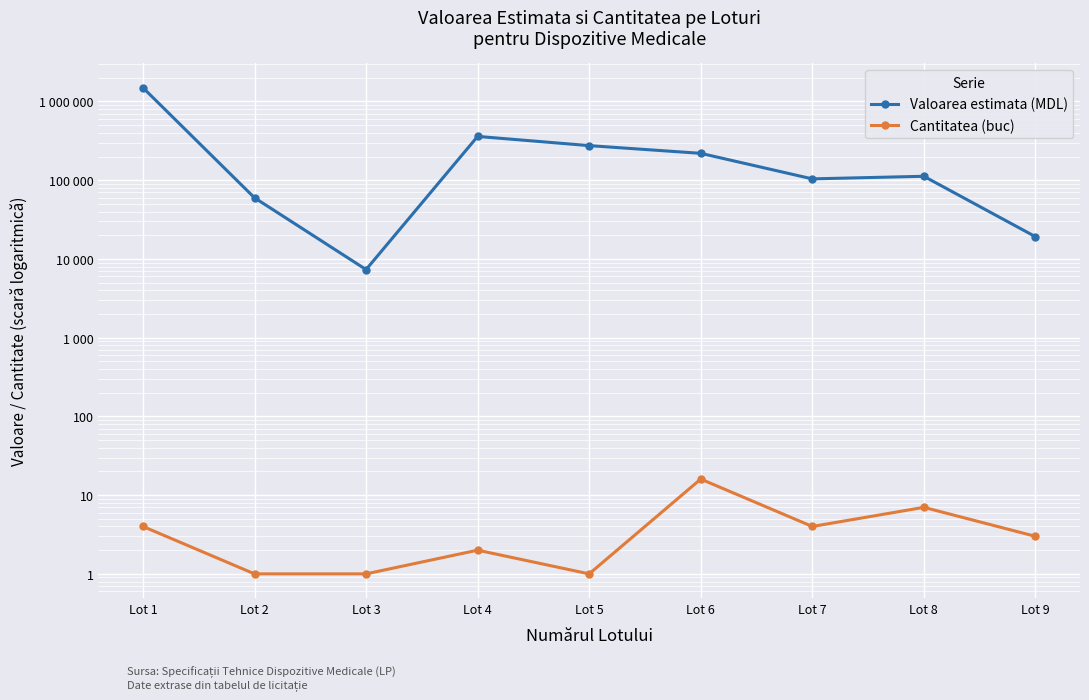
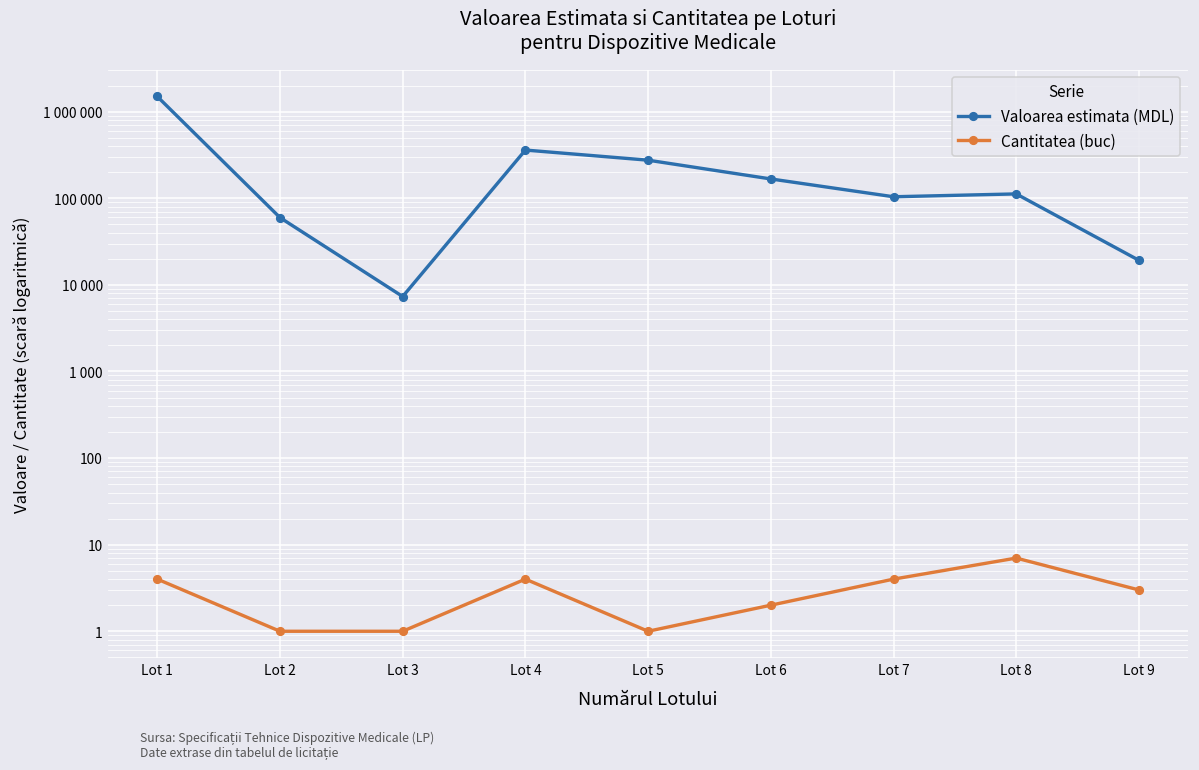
Cantitatea (buc), Lot 4: 2 -> 4
Valoarea estimata (MDL), Lot 6: 220000 -> 170000
Cantitatea (buc), Lot 6: 16 -> 2
